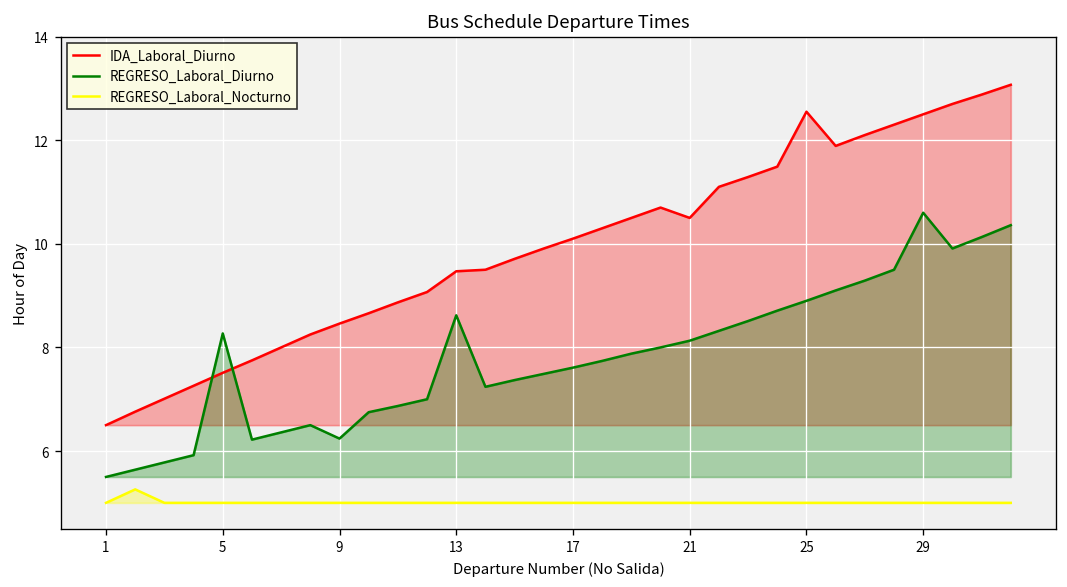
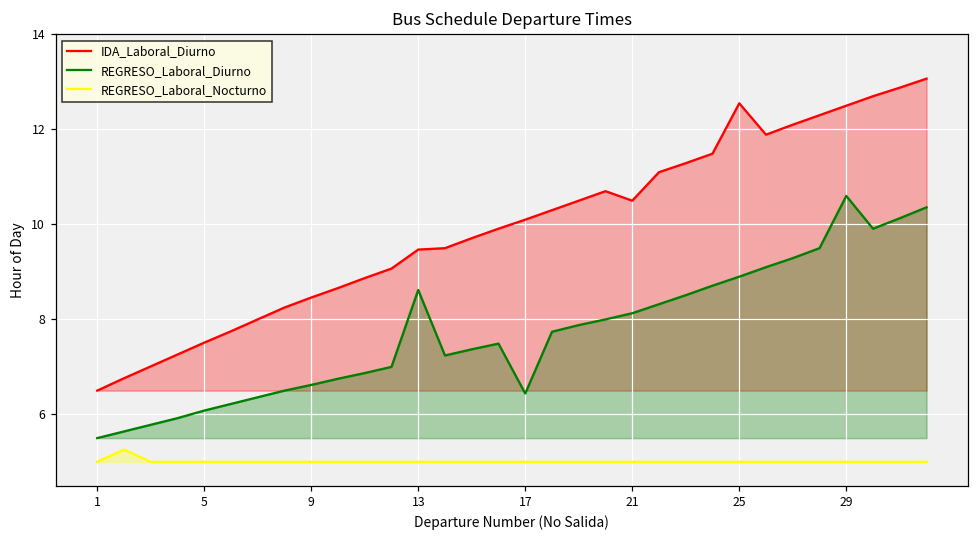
REGRESO_Laboral_Diurno, 5: 8.3 -> 6.1
REGRESO_Laboral_Diurno, 9: 6.2 -> 6.6
REGRESO_Laboral_Diurno, 17: 7.6 -> 6.4
